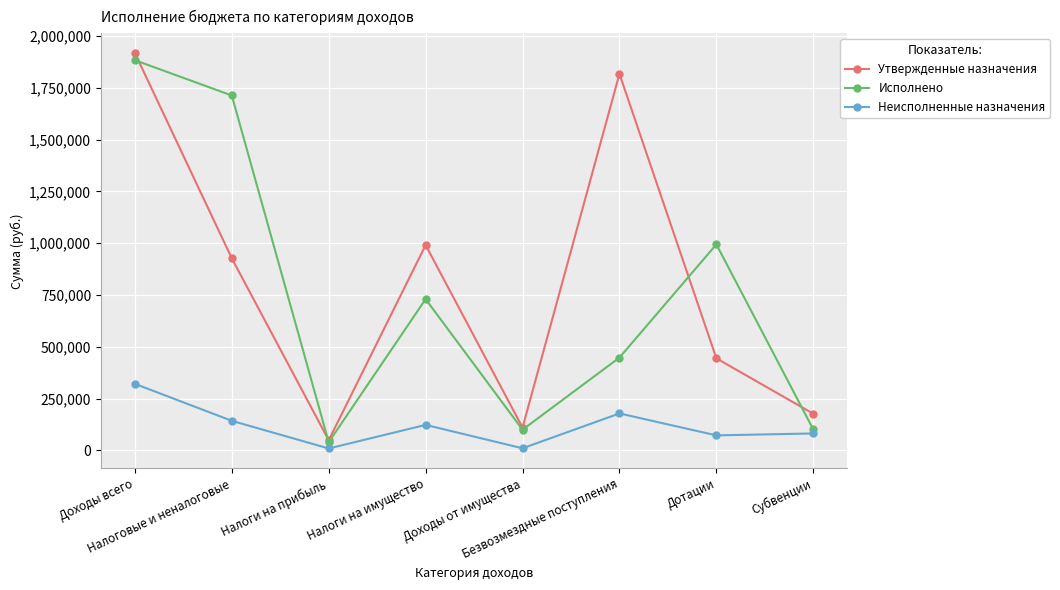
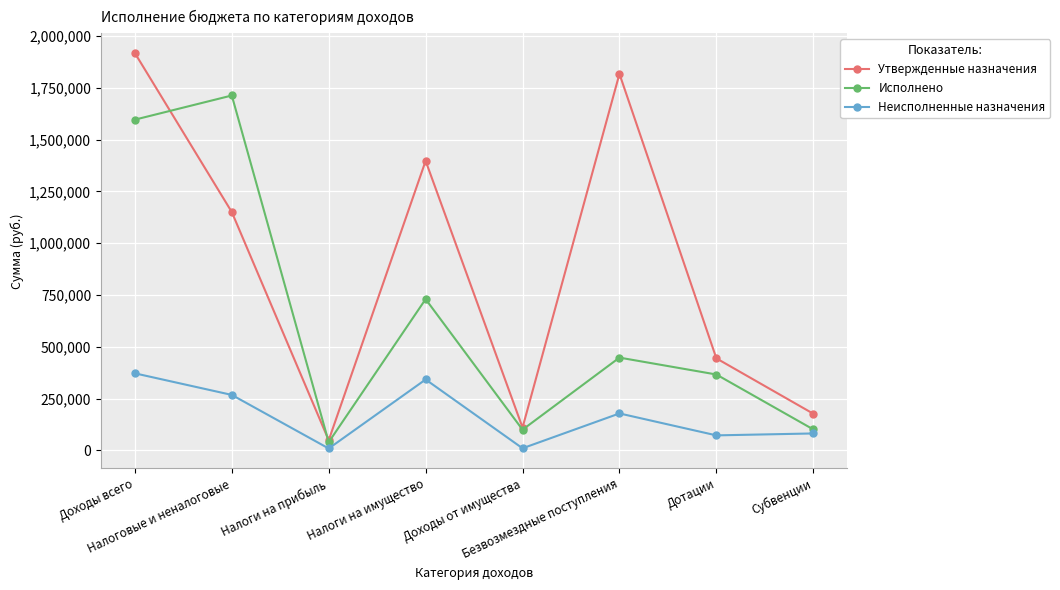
Исполнено, Доходы всего: 1,880,000 -> 1,600,000
Неисполненные назначения, Доходы всего: 320,000 -> 370,000
Утвержденные назначения, Налоговые и неналоговые: 930,000 -> 1,150,000
Неисполненные назначения, Налоговые и неналоговые: 140,000 -> 270,000
Утвержденные назначения, Налоги на имущество: 990,000 -> 1,400,000
Неисполненные назначения, Налоги на имущество: 120,000 -> 340,000
Исполнено, Дотации: 990,000 -> 370,000
